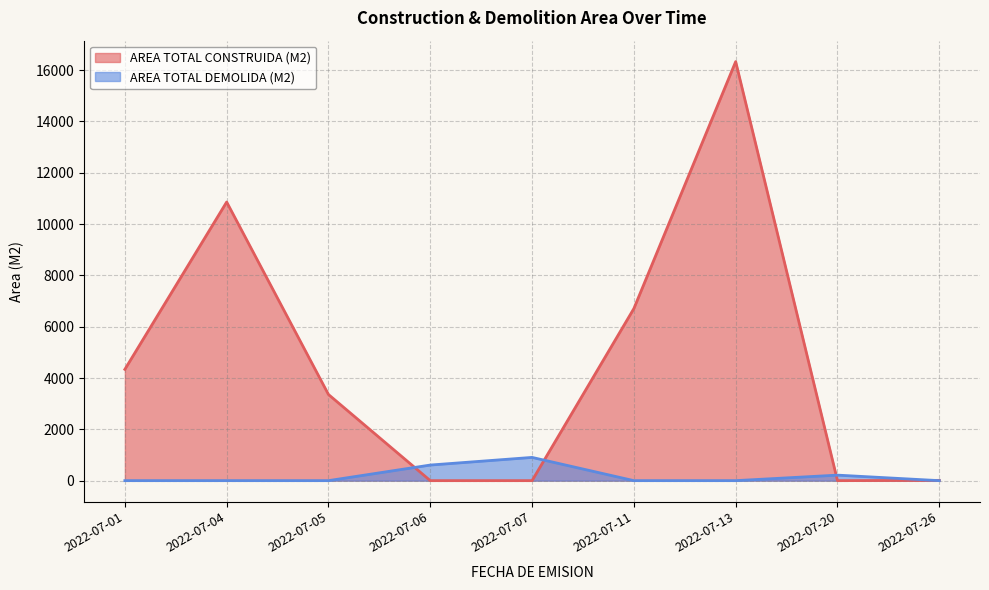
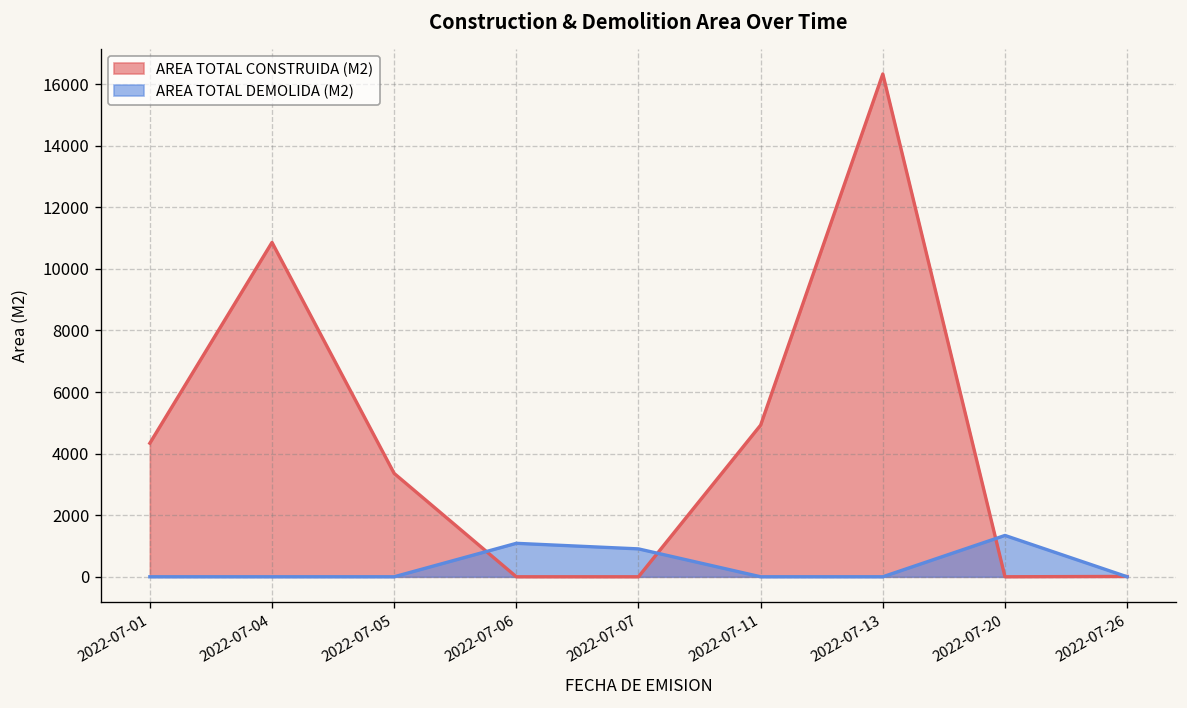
AREA TOTAL DEMOLIDA (M2), 2022-07-06: 600 -> 1100
AREA TOTAL CONSTRUIDA (M2), 2022-07-11: 6700 -> 4900
AREA TOTAL DEMOLIDA (M2), 2022-07-20: 200 -> 1300
